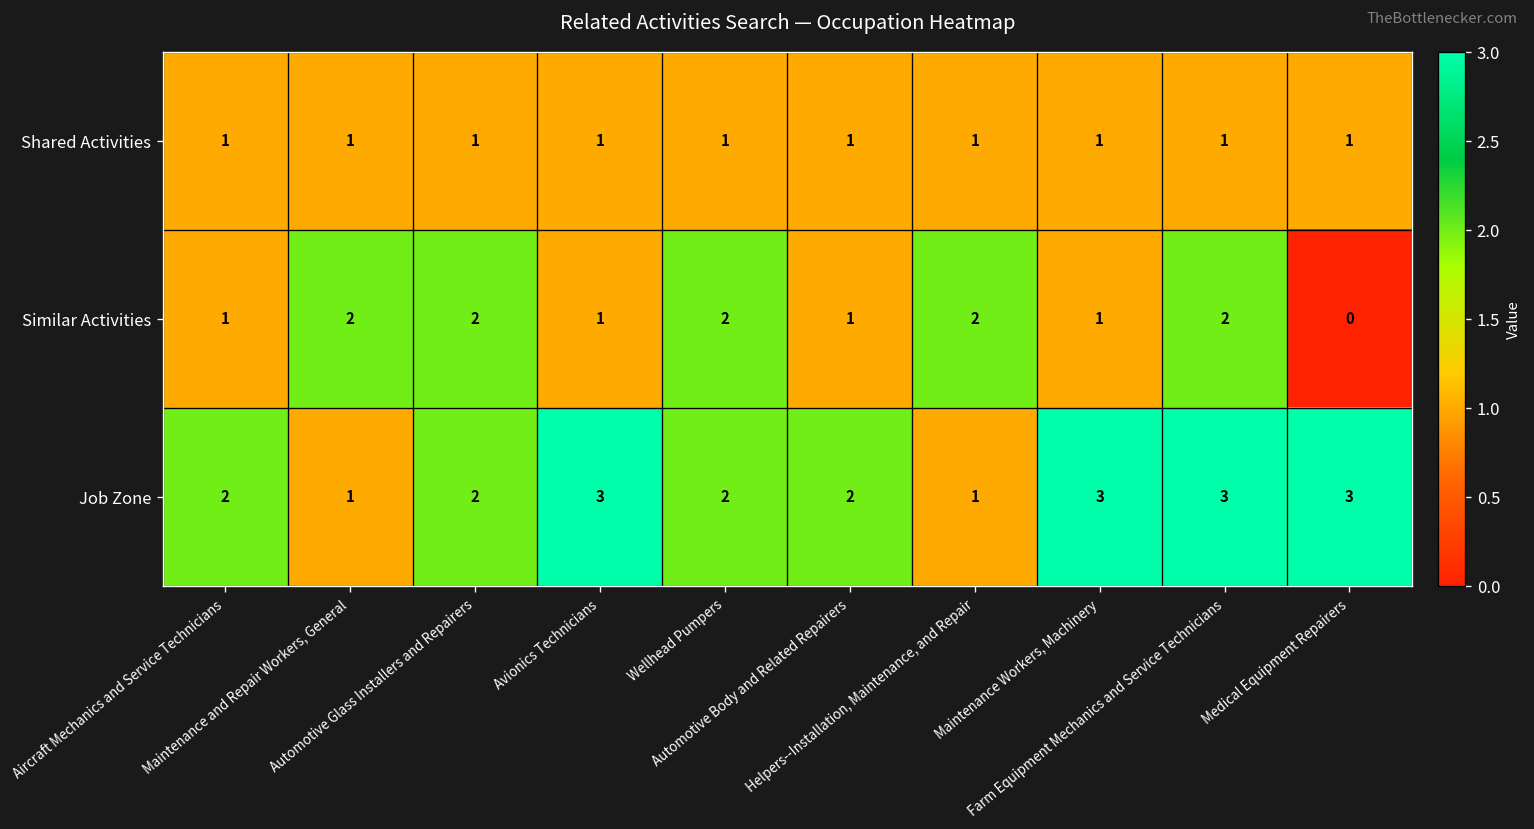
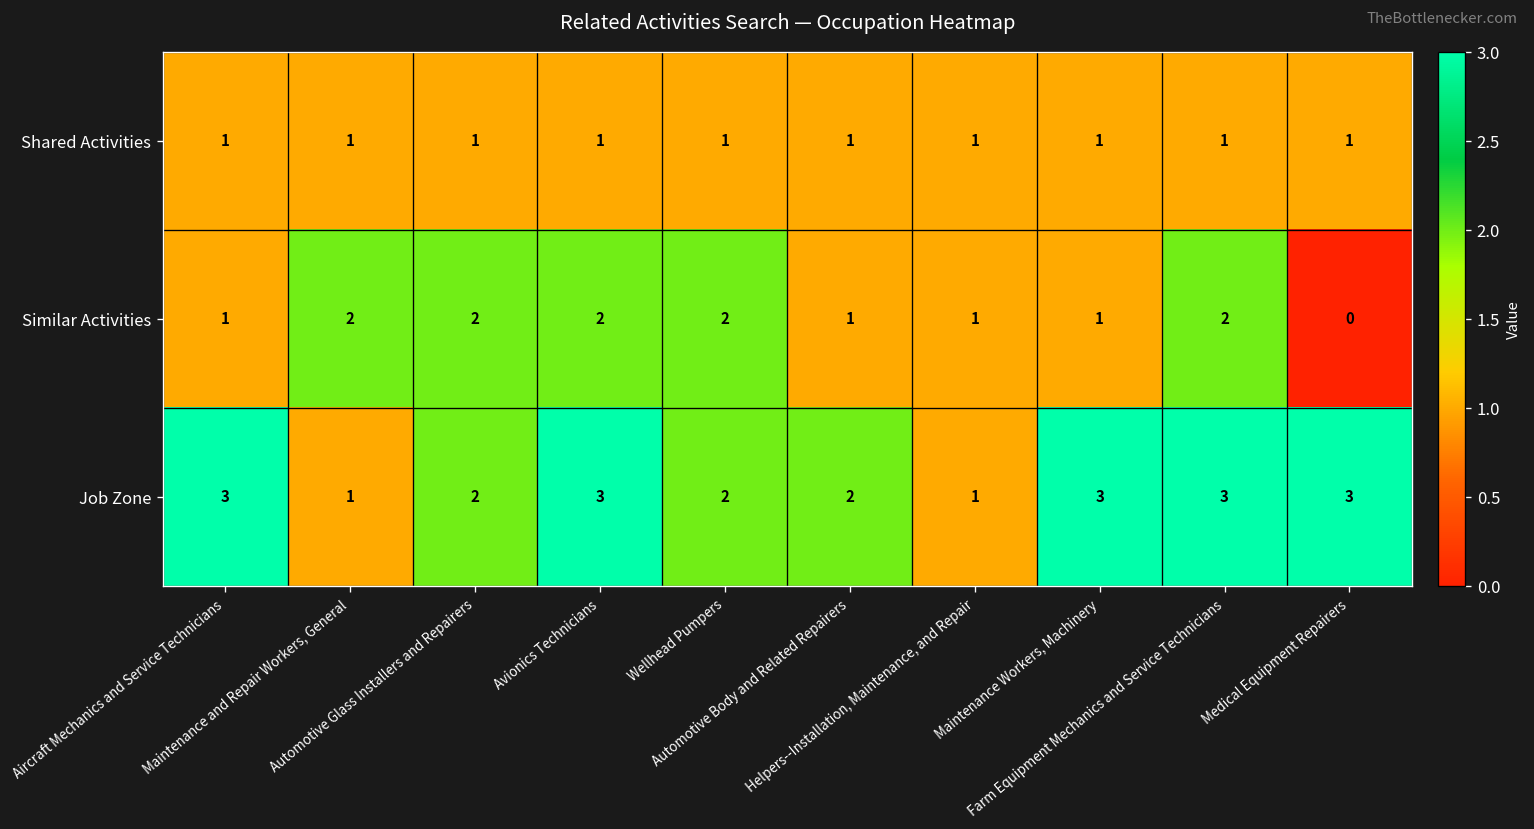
Similar Activities, Avionics Technicians: 1 -> 2
Similar Activities, Helpers--Installation, Maintenance, and Repair: 2 -> 1
Job Zone, Aircraft Mechanics and Service Technicians: 2 -> 3
